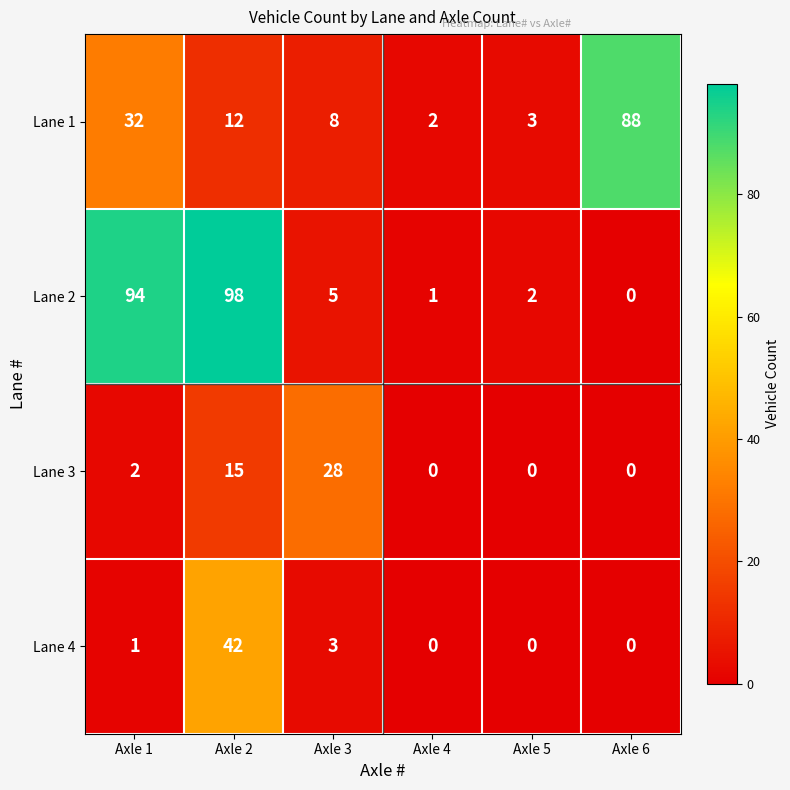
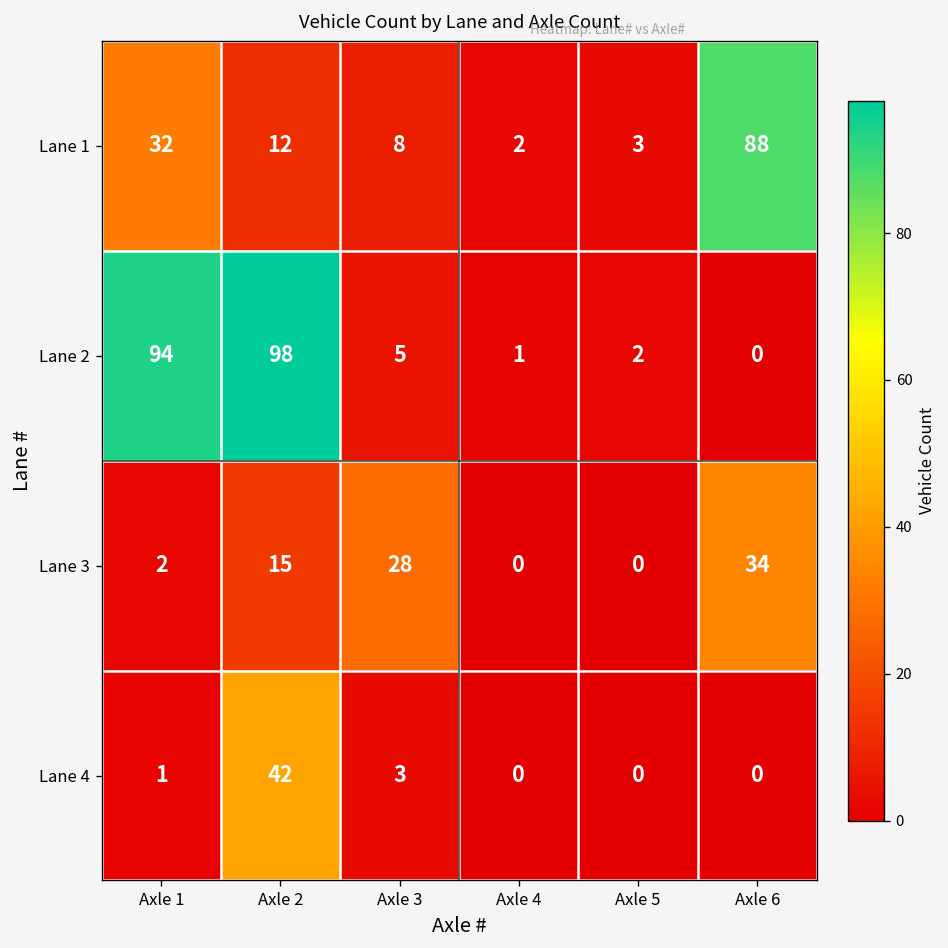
Lane 3, Axle 6: 0 -> 34
